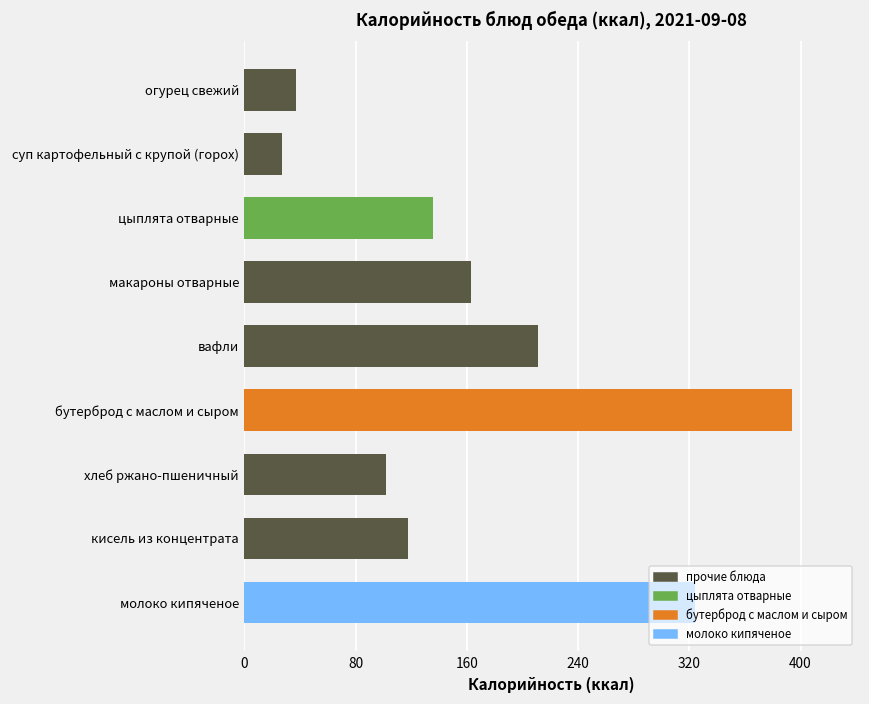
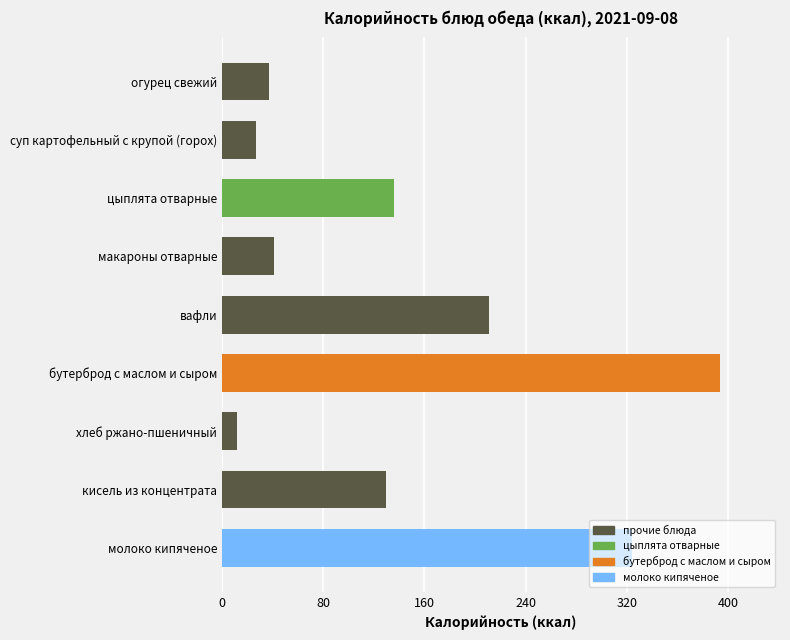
макароны отварные: 163 -> 41
хлеб ржано-пшеничный: 102 -> 12
кисель из концентрата: 118 -> 130
